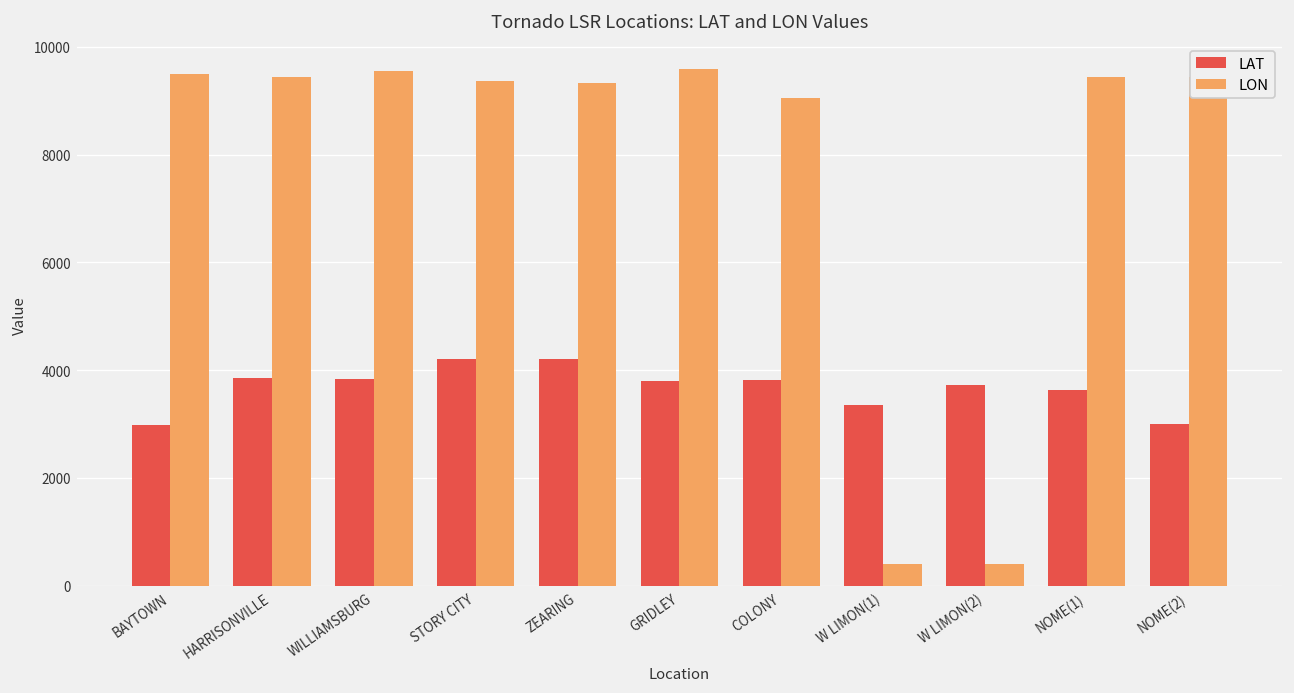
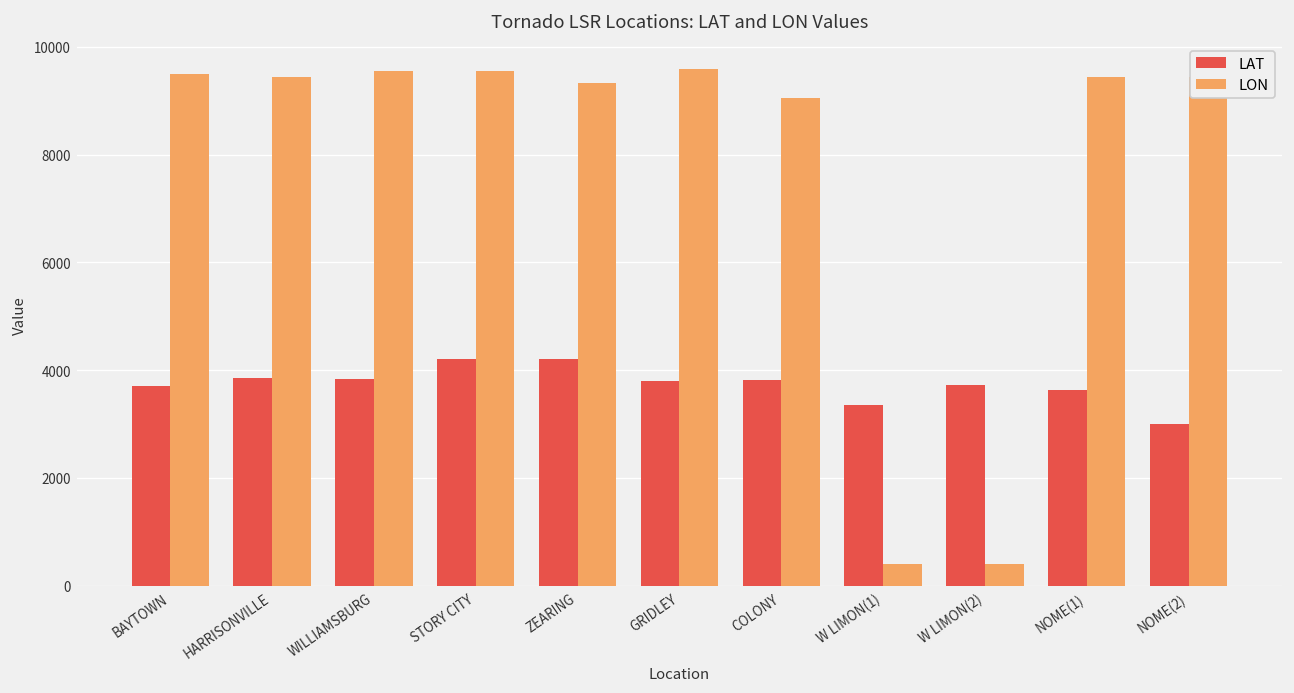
LAT, BAYTOWN: 3000 -> 3700
LON, STORY CITY: 9400 -> 9600
